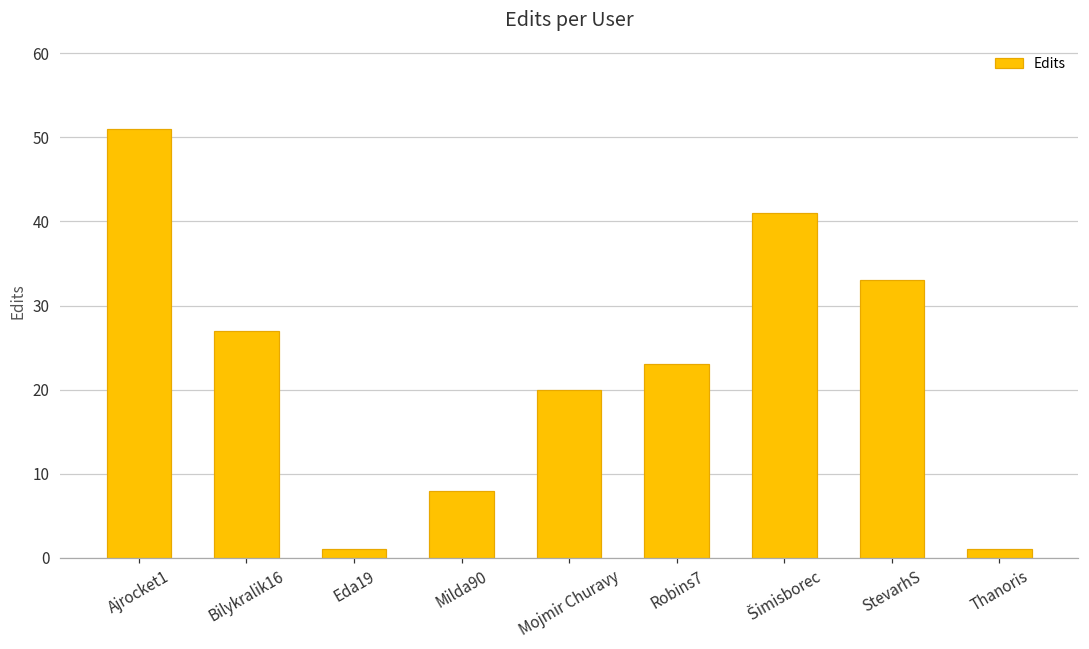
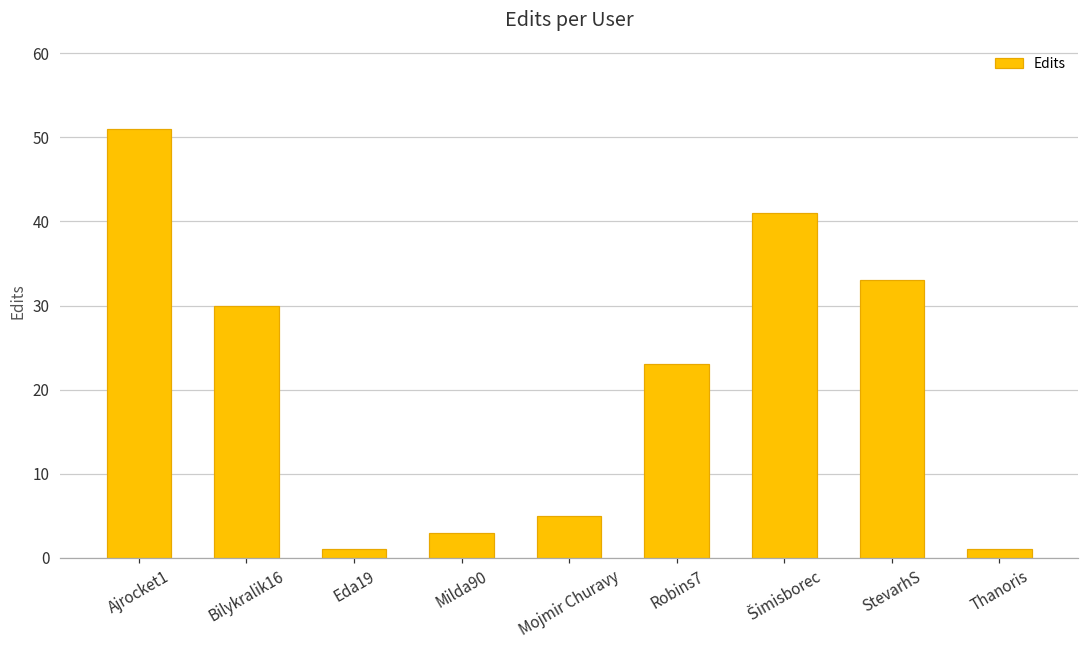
Bilykralik16: 27 -> 30
Milda90: 8 -> 3
Mojmir Churavy: 20 -> 5
